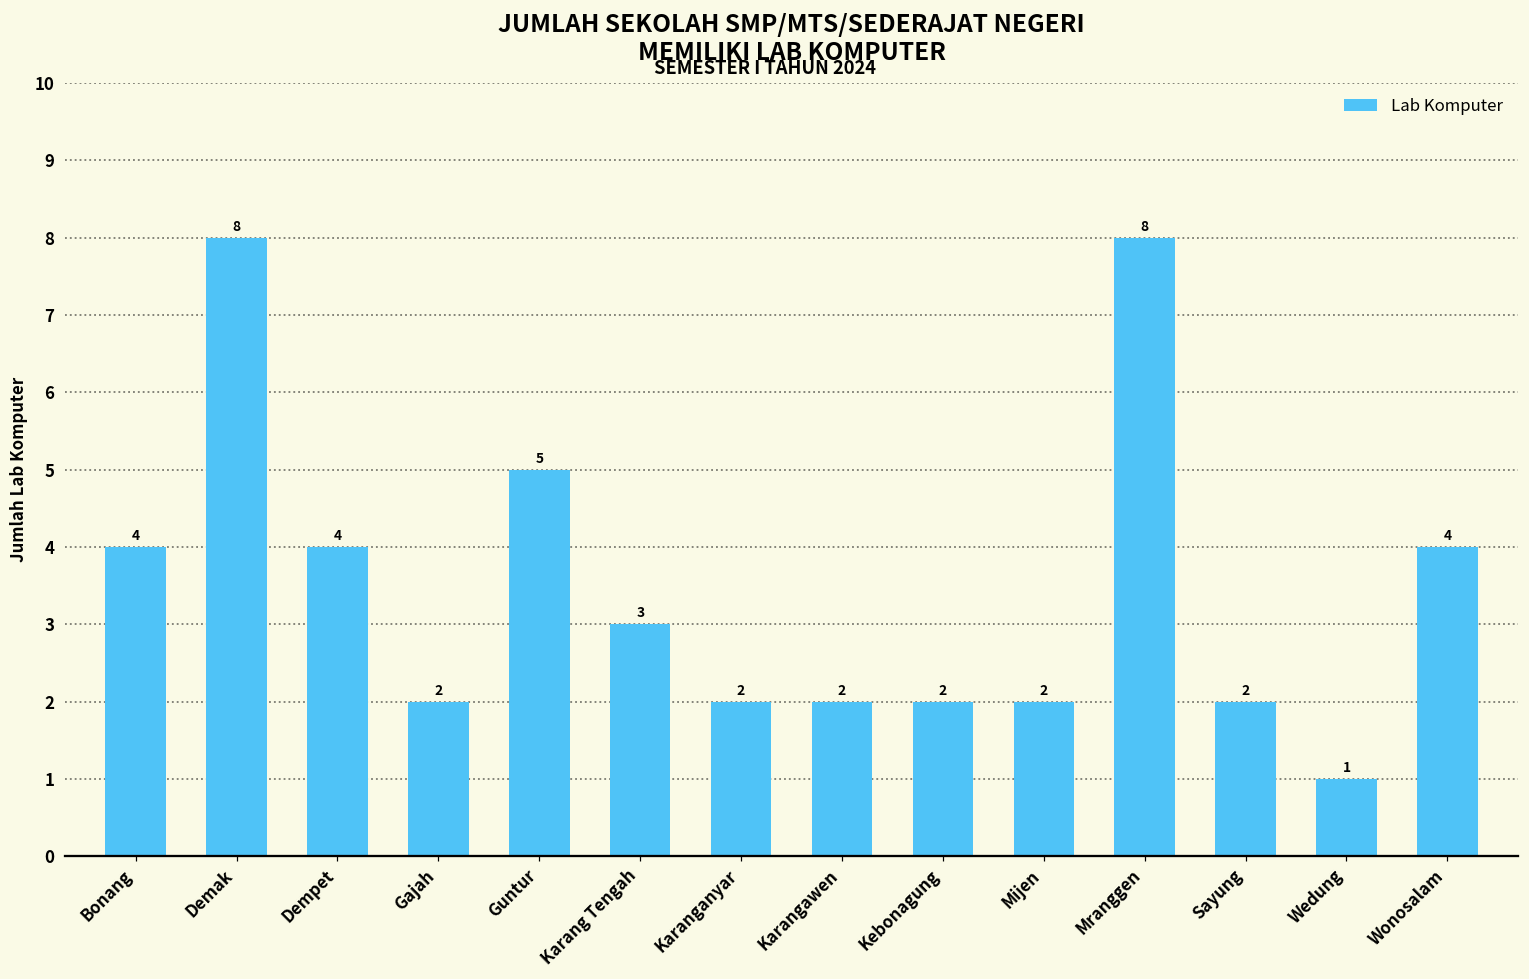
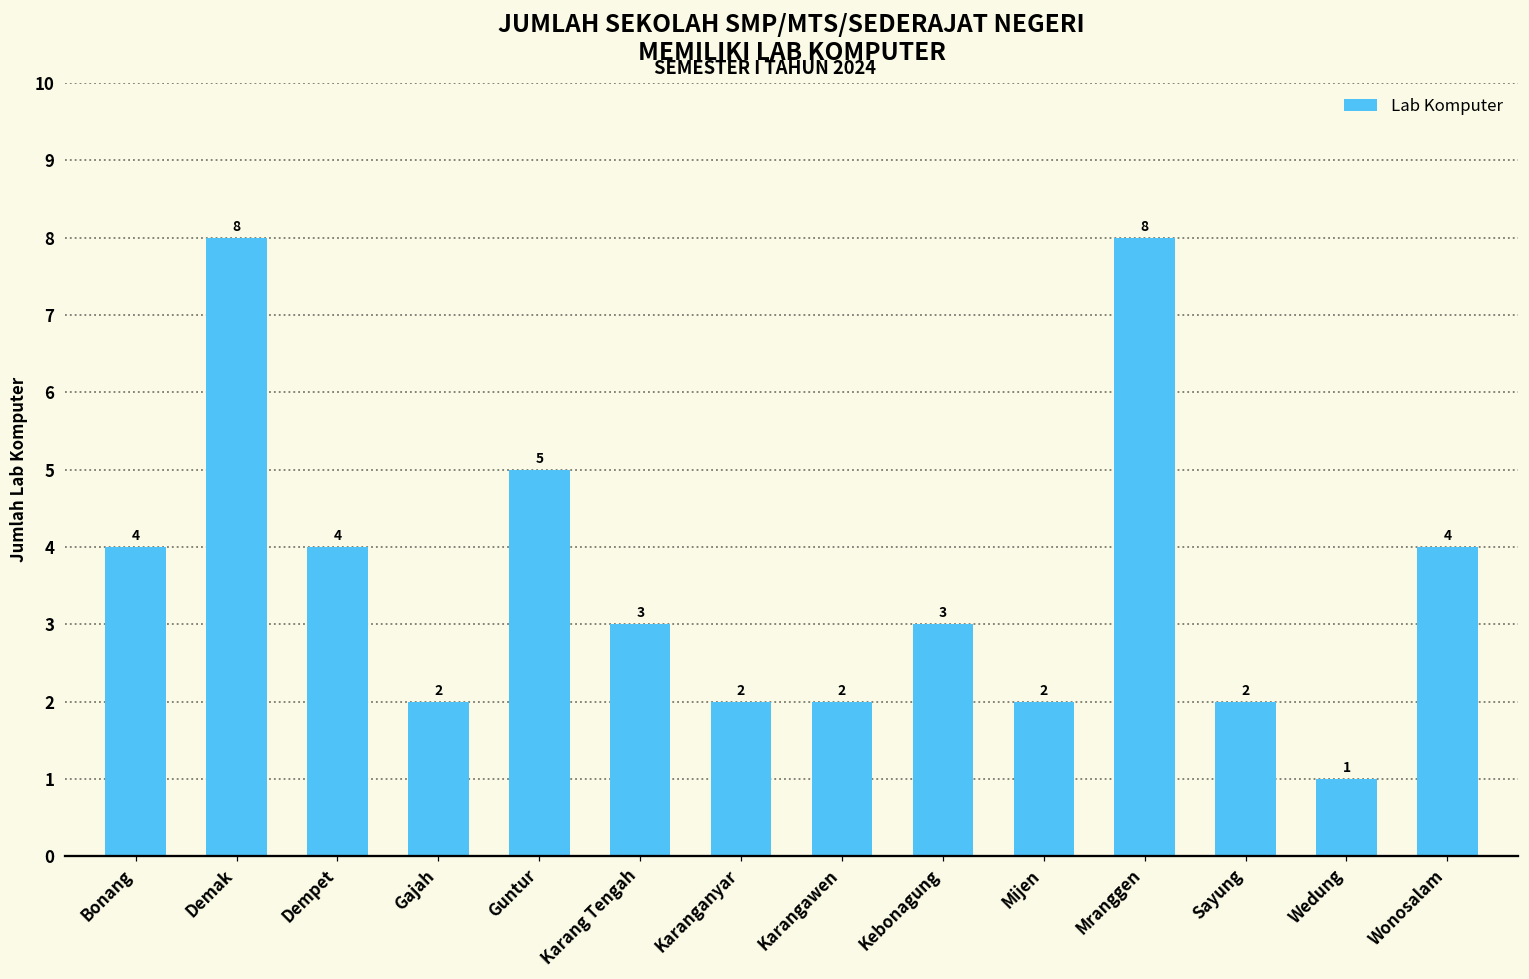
Kebonagung: 2 -> 3
